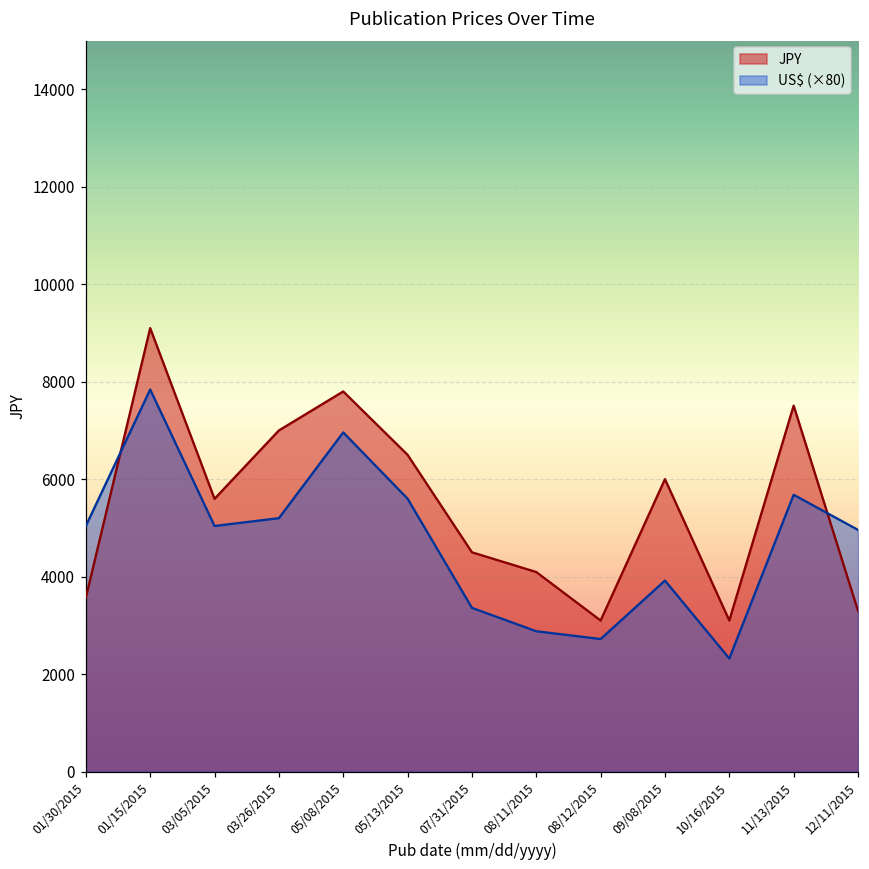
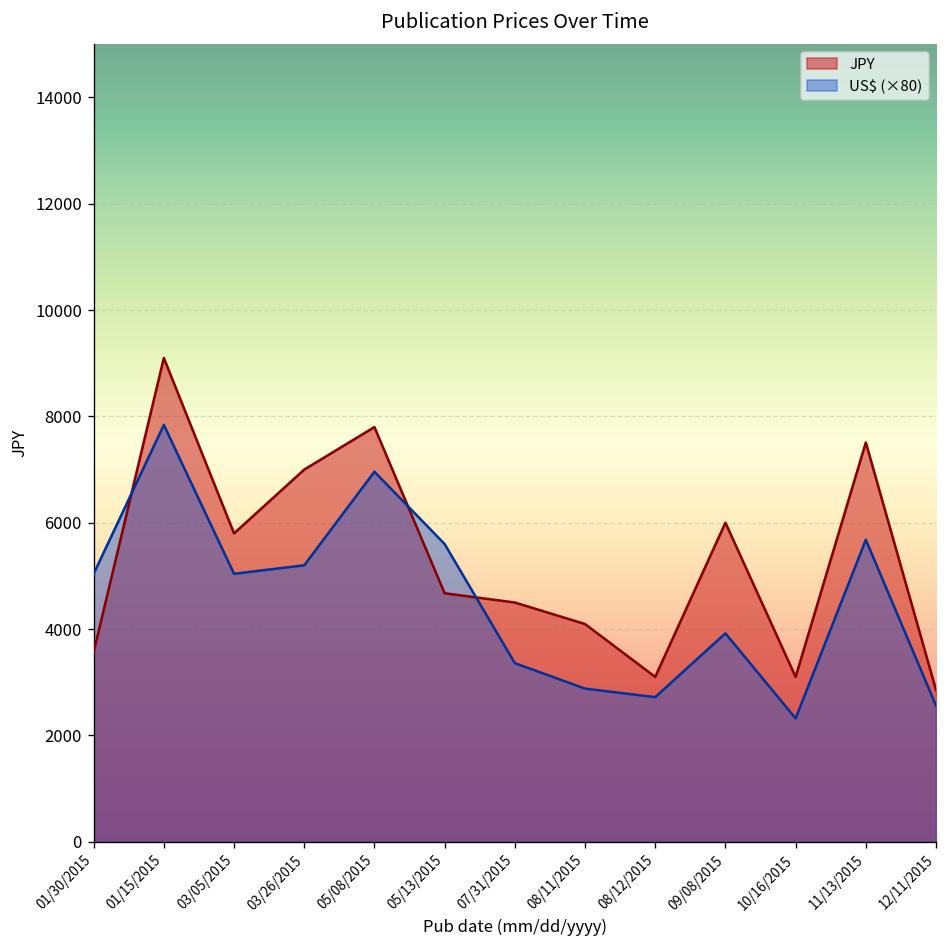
JPY, 03/05/2015: 5600 -> 5800
JPY, 05/13/2015: 6500 -> 4700
JPY, 12/11/2015: 3300 -> 2900
US$ (×80), 12/11/2015: 5000 -> 2600
